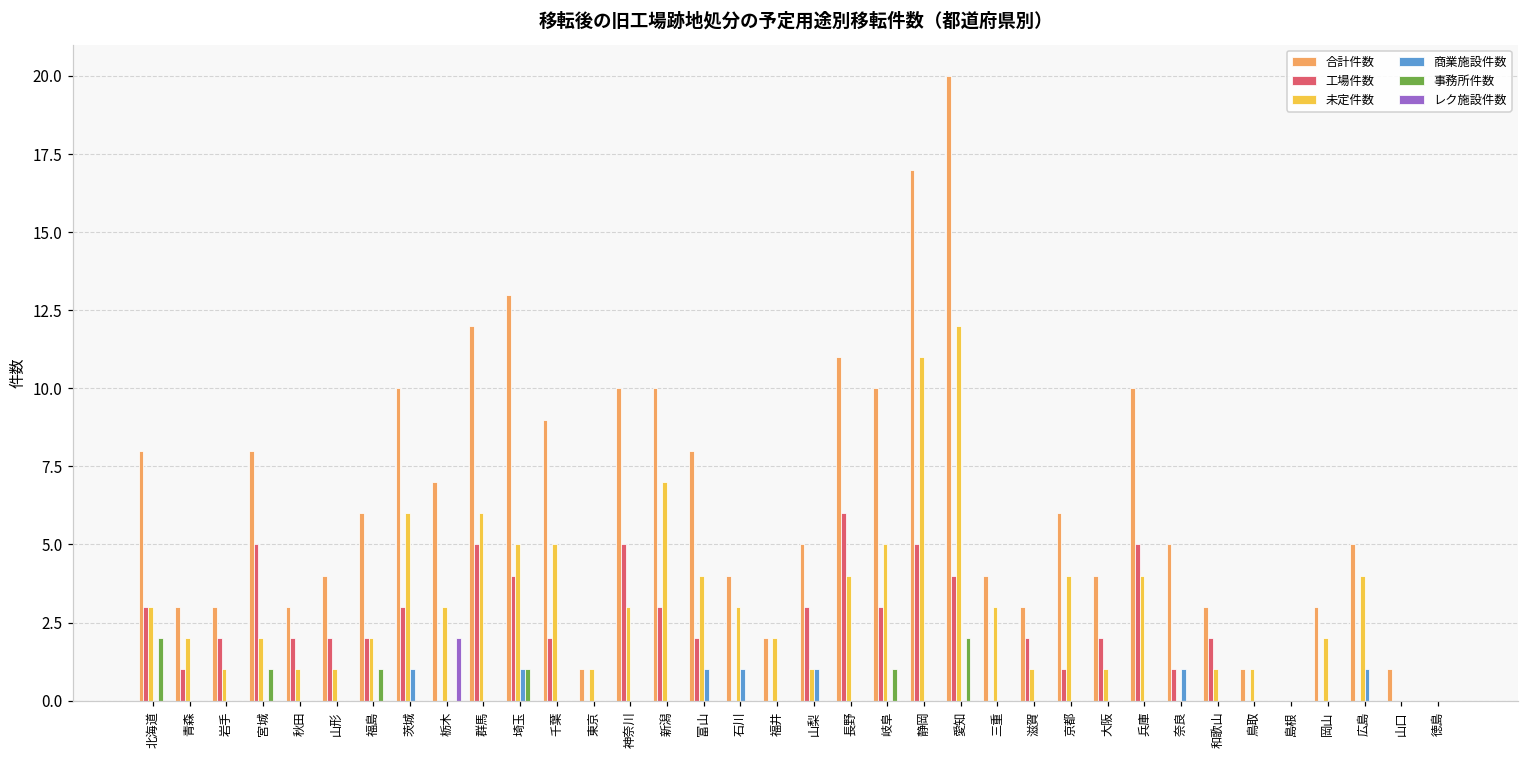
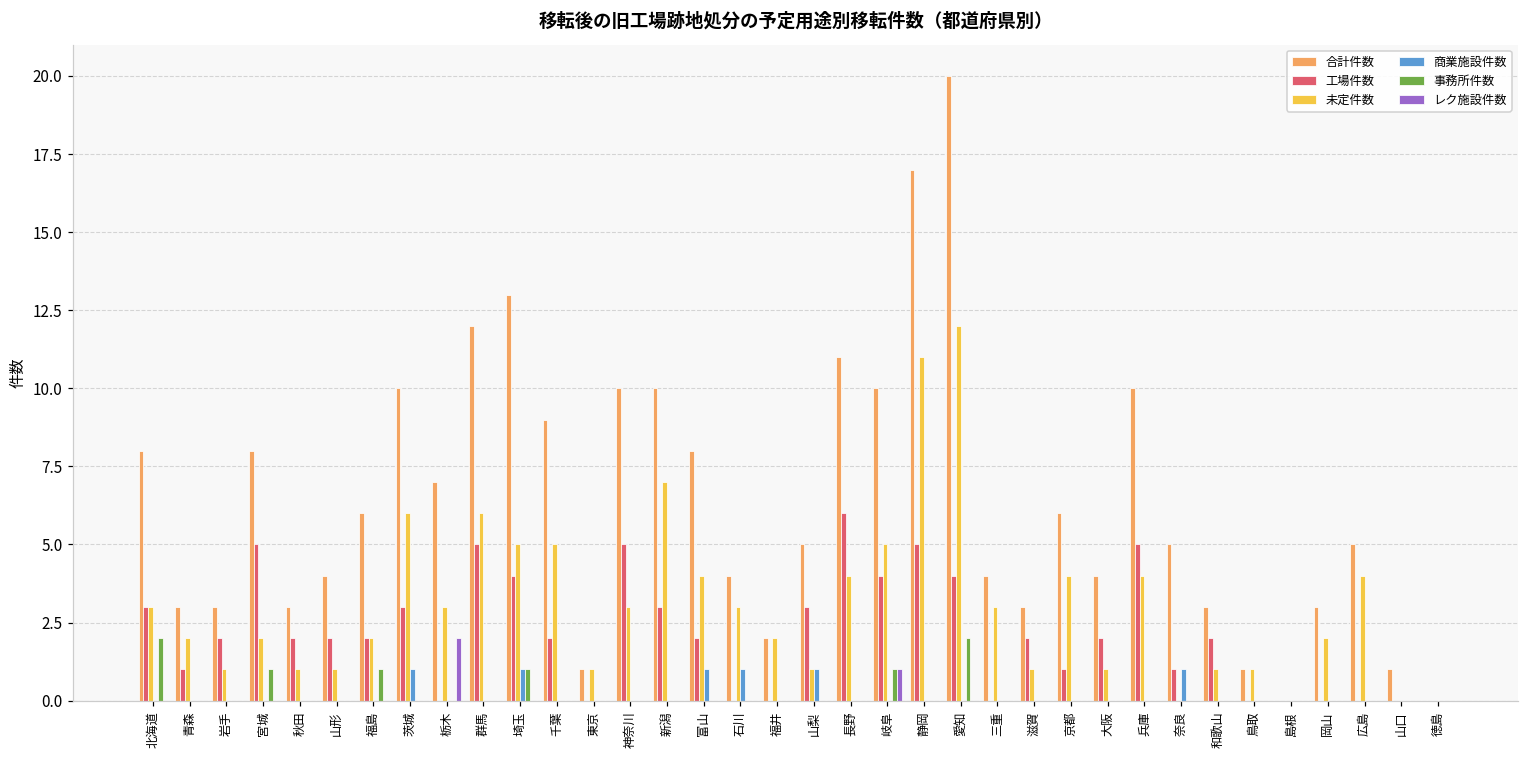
工場件数, 岐阜: 3 -> 4
レク施設件数, 岐阜: 0 -> 1
商業施設件数, 広島: 1 -> 0
